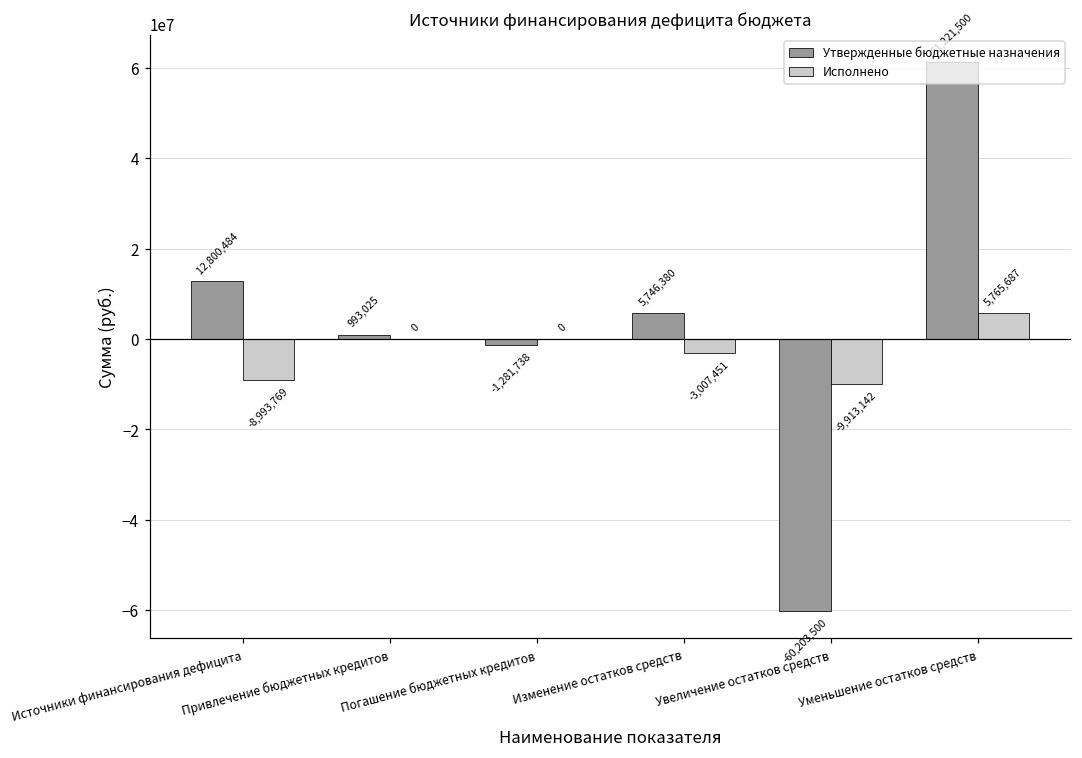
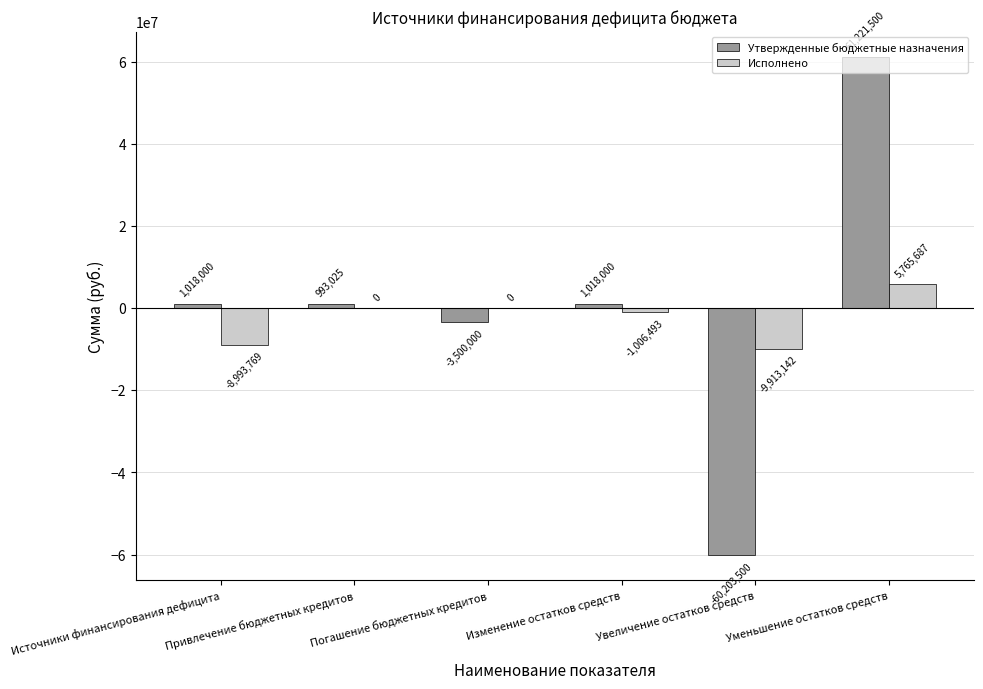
Утвержденные бюджетные назначения, Источники финансирования дефицита: 12,800,484 -> 1,018,000
Утвержденные бюджетные назначения, Погашение бюджетных кредитов: -1,281,738 -> -3,500,000
Утвержденные бюджетные назначения, Изменение остатков средств: 5,746,380 -> 1,018,000
Исполнено, Изменение остатков средств: -3,007,451 -> -1,006,493
